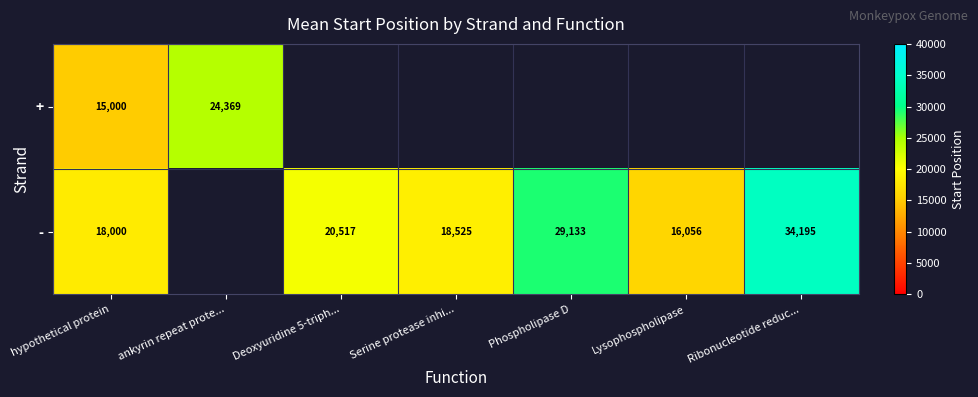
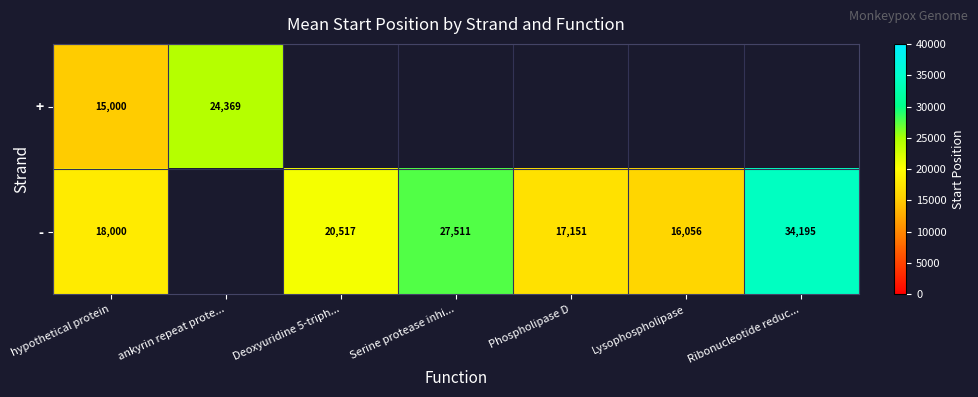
-, Serine protease inhi...: 18,525 -> 27,511
-, Phospholipase D: 29,133 -> 17,151
